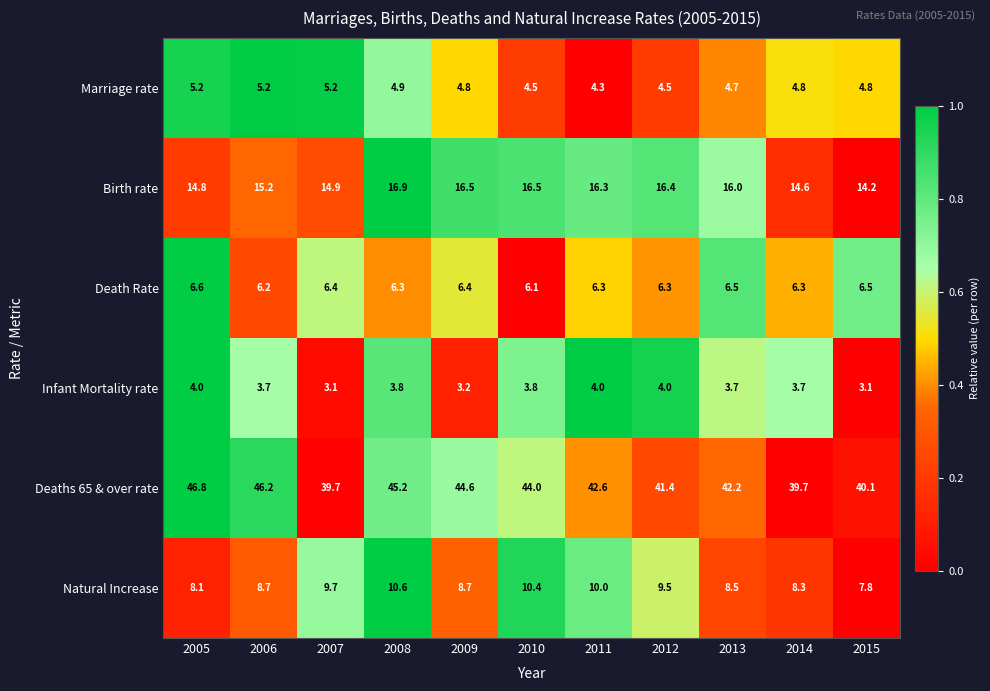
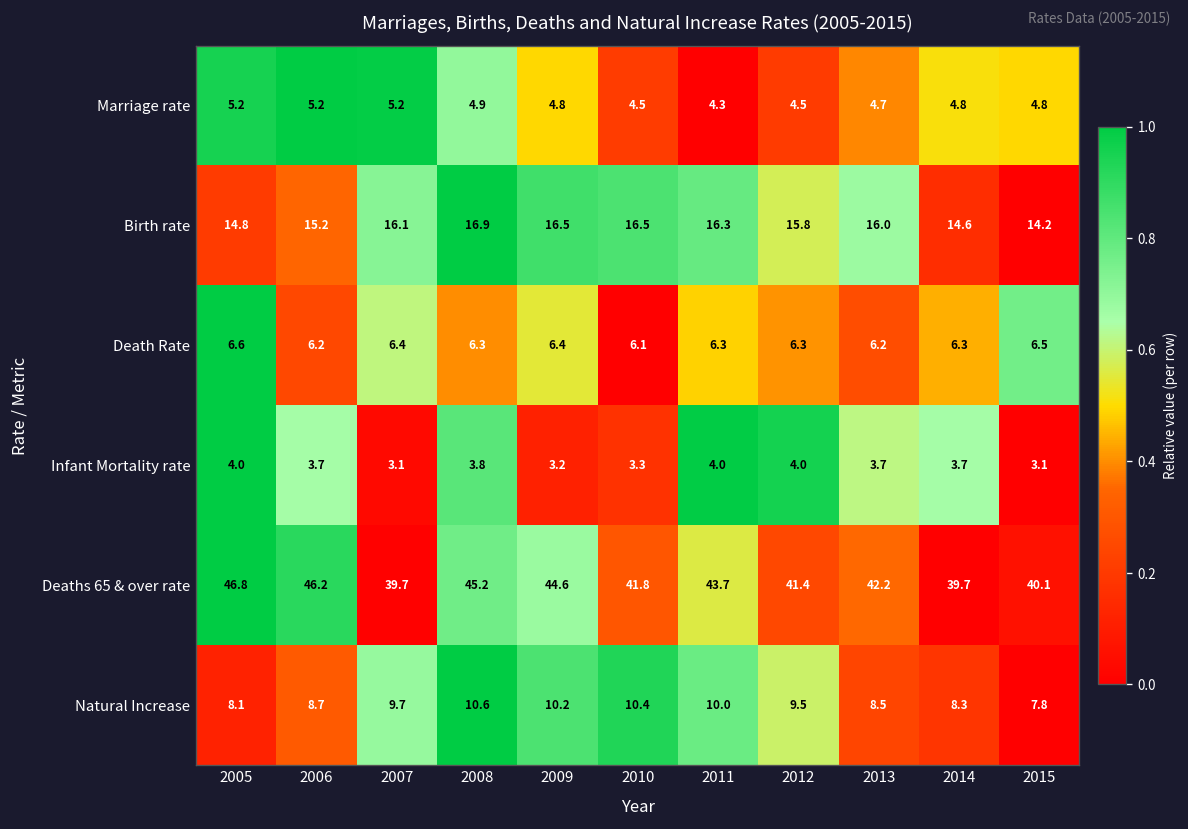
Birth rate, 2007: 14.9 -> 16.1
Birth rate, 2012: 16.4 -> 15.8
Death Rate, 2013: 6.5 -> 6.2
Infant Mortality rate, 2010: 3.8 -> 3.3
Deaths 65 & over rate, 2010: 44.0 -> 41.8
Deaths 65 & over rate, 2011: 42.6 -> 43.7
Natural Increase, 2009: 8.7 -> 10.2
